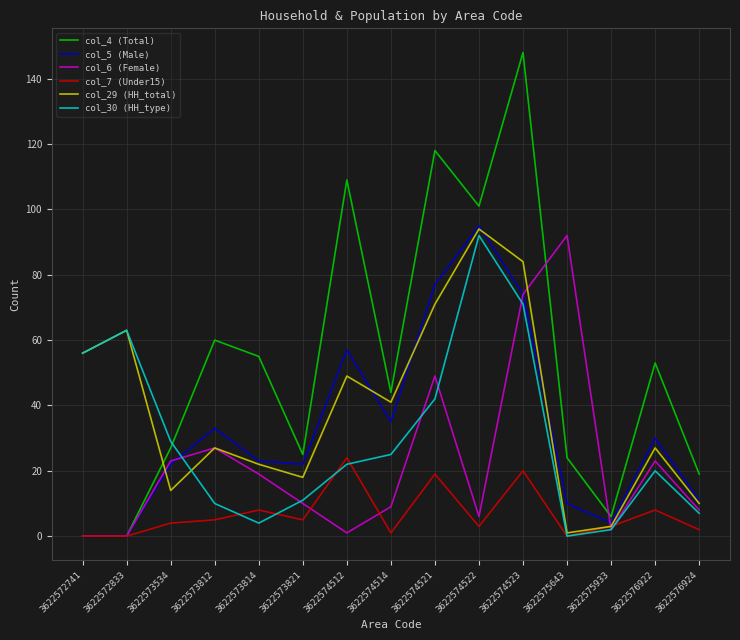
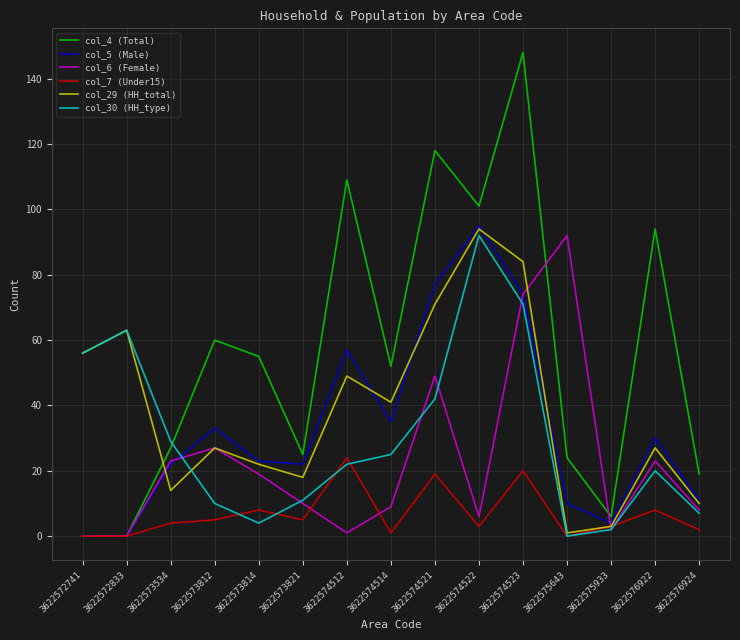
col_4 (Total), 3622574514: 44 -> 52
col_4 (Total), 3622576922: 53 -> 94
